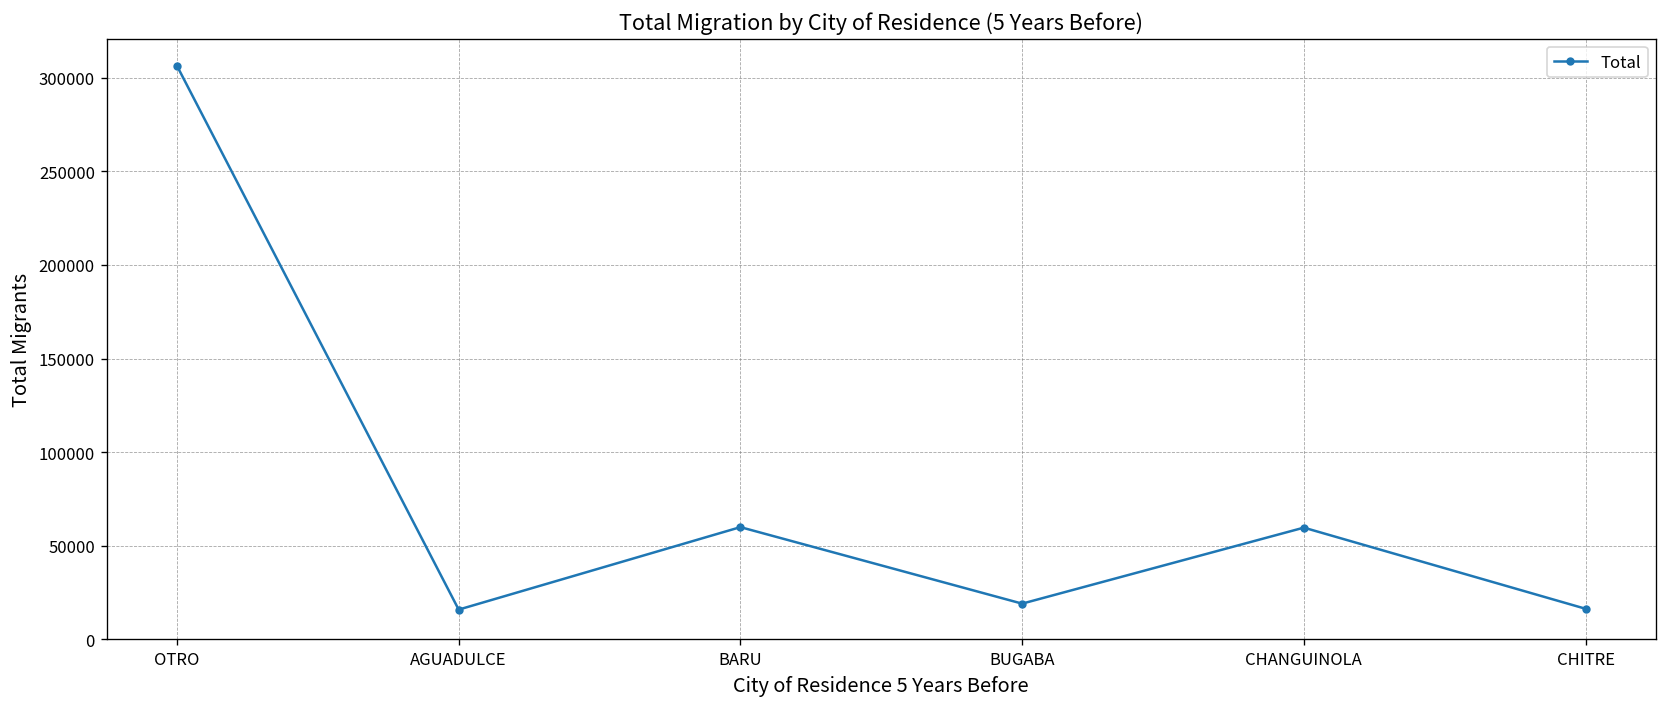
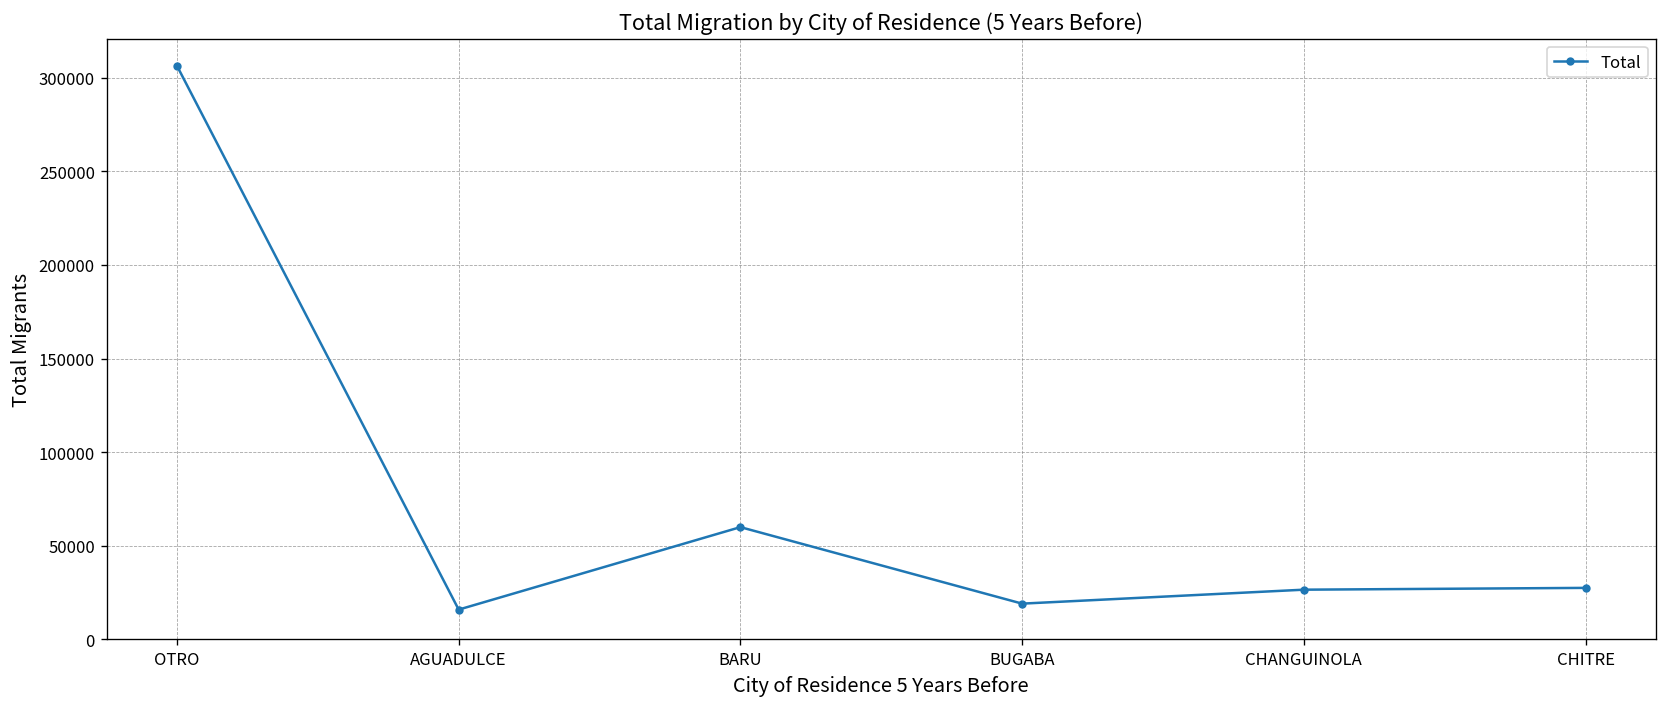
CHANGUINOLA: 60000 -> 27000
CHITRE: 16000 -> 28000
